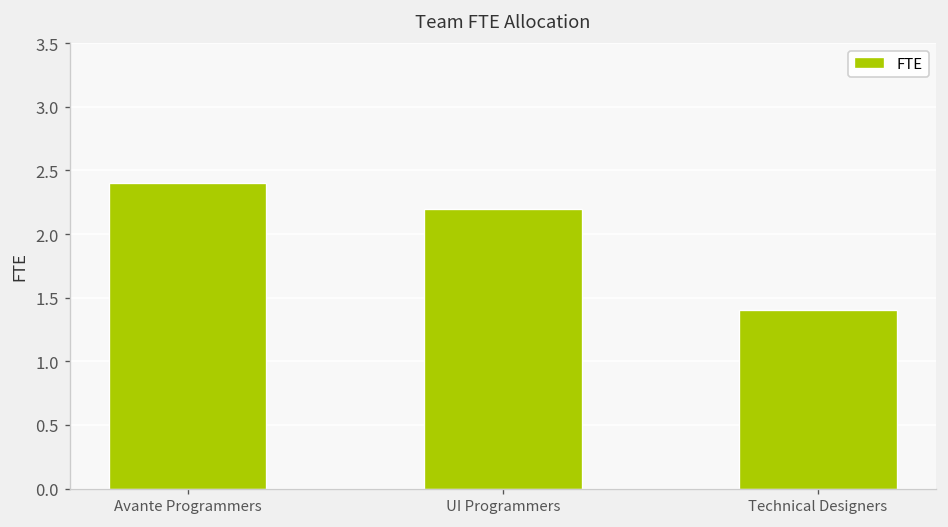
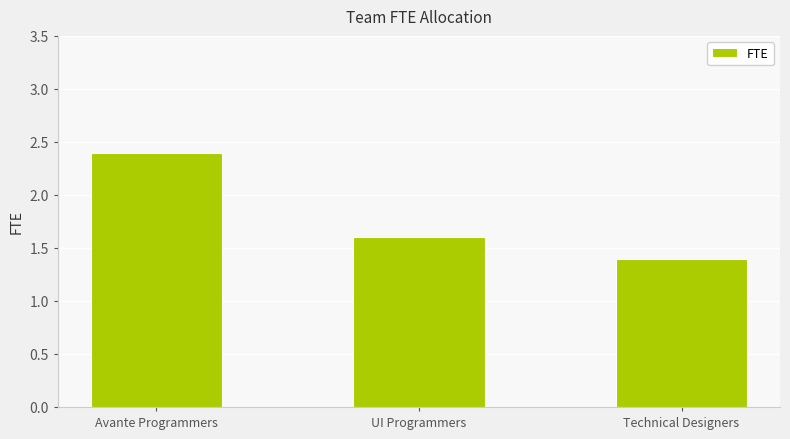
UI Programmers: 2.2 -> 1.6
